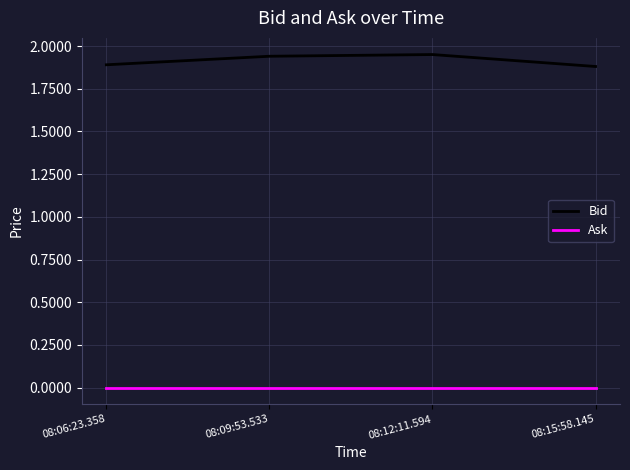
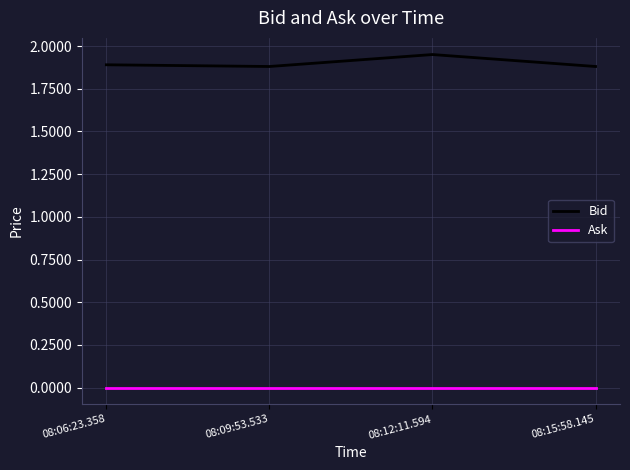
Bid, 08:09:53.533: 1.94 -> 1.88
